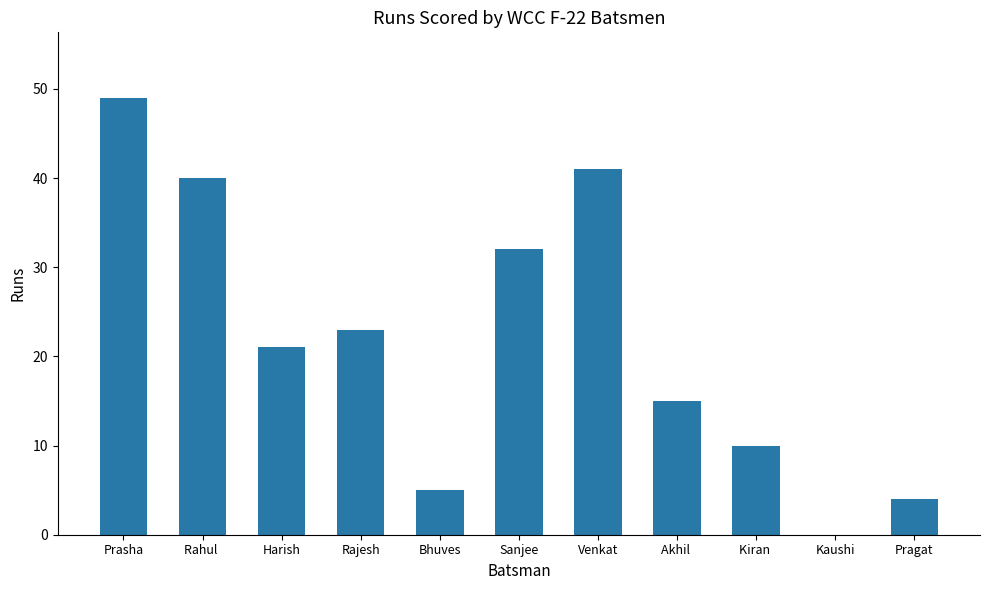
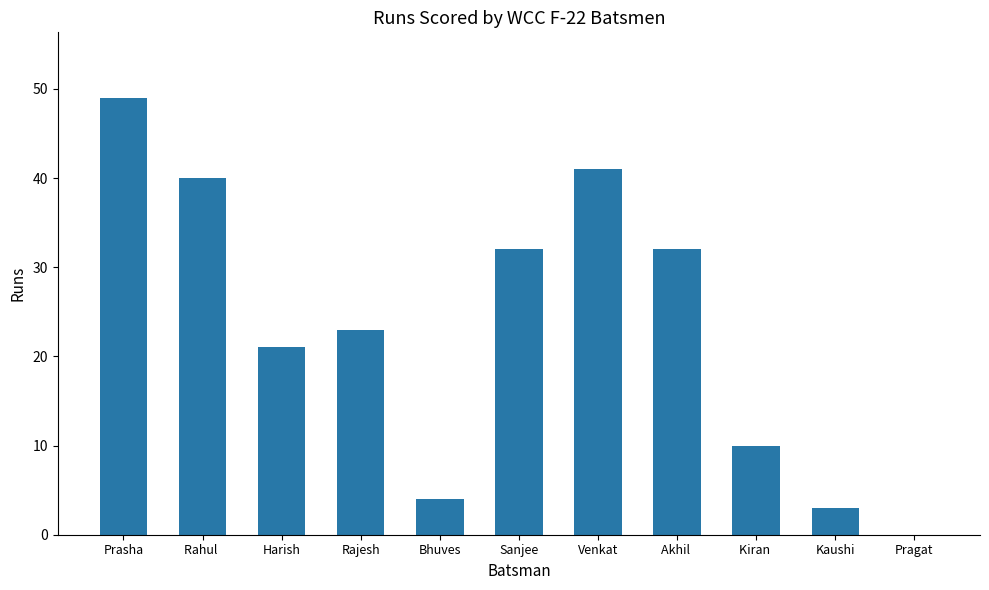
Bhuves: 5 -> 4
Akhil: 15 -> 32
Kaushi: 0 -> 3
Pragat: 4 -> 0
